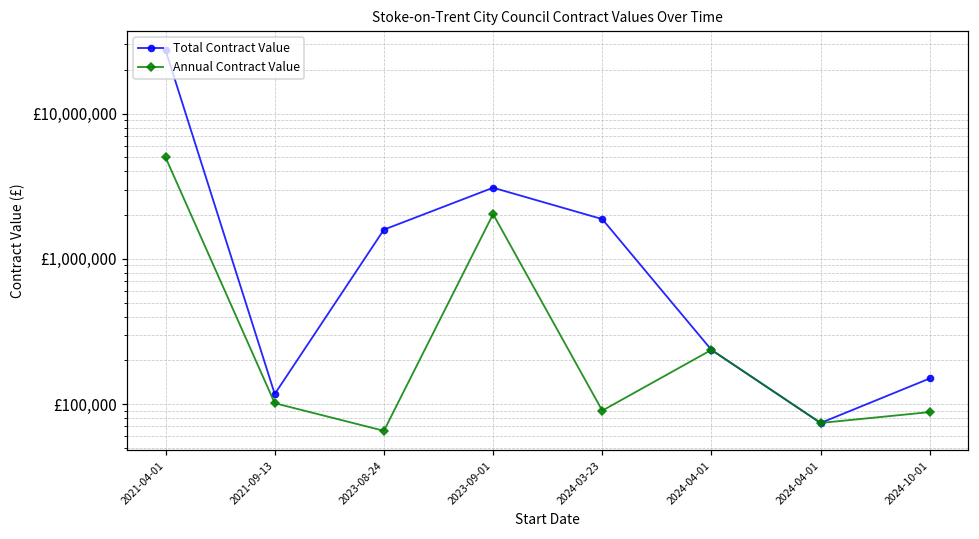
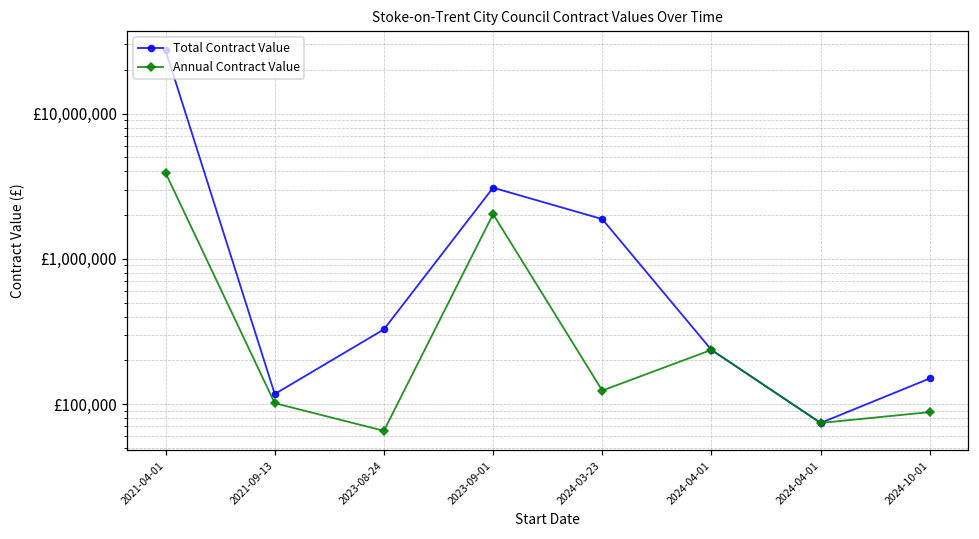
Annual Contract Value, 2021-04-01: £5,000,000 -> £3,900,000
Total Contract Value, 2023-08-24: £1,600,000 -> £330,000
Annual Contract Value, 2024-03-23: £90,000 -> £120,000
